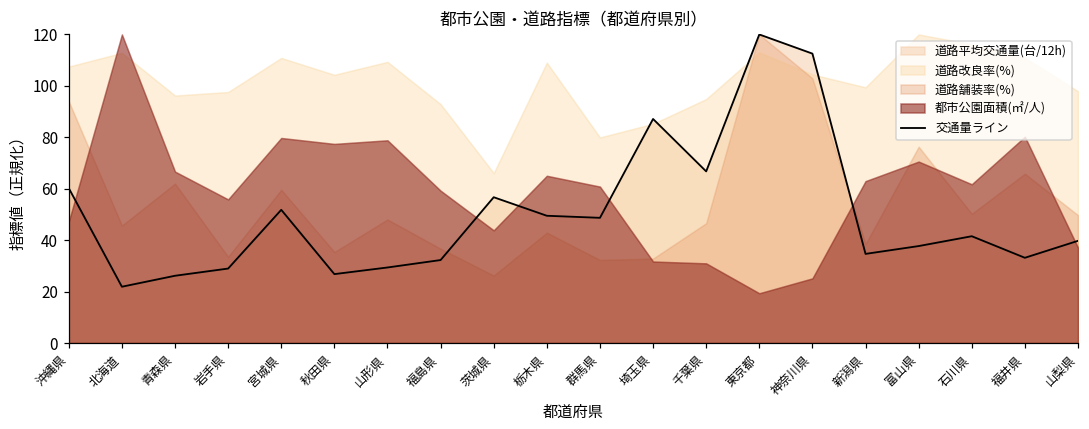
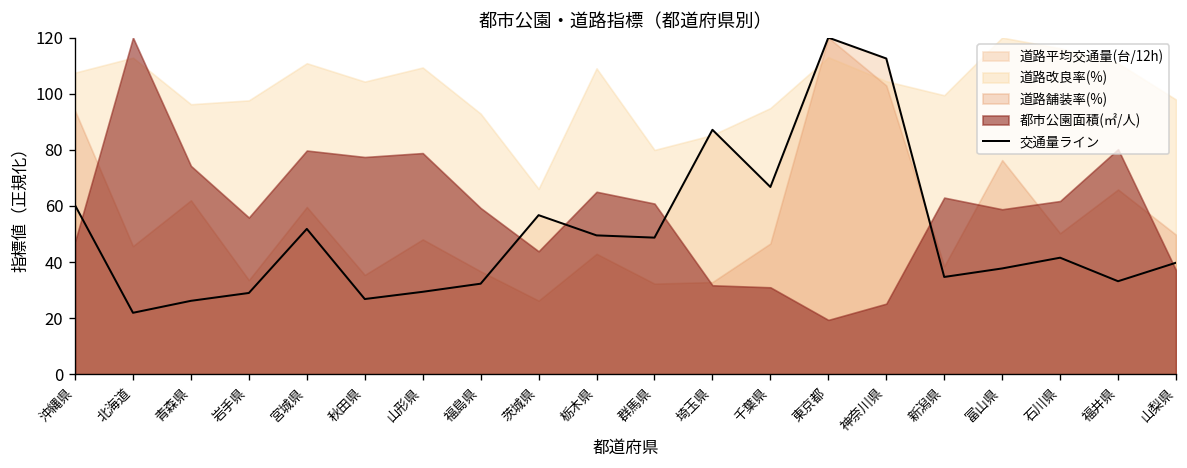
都市公園面積(㎡/人), 青森県: 67 -> 74
都市公園面積(㎡/人), 富山県: 71 -> 59
